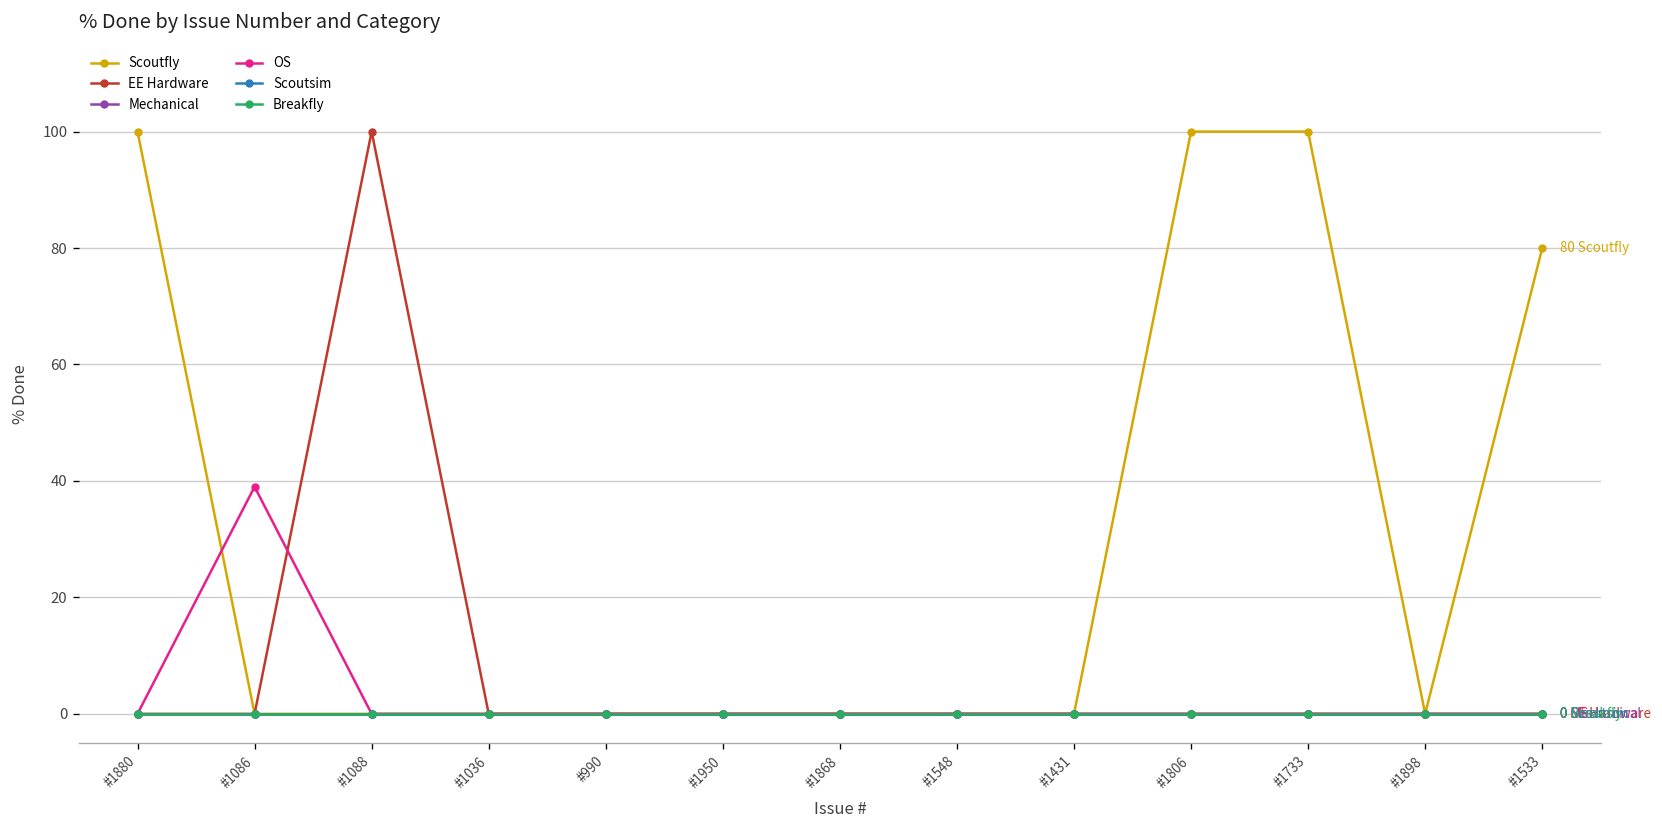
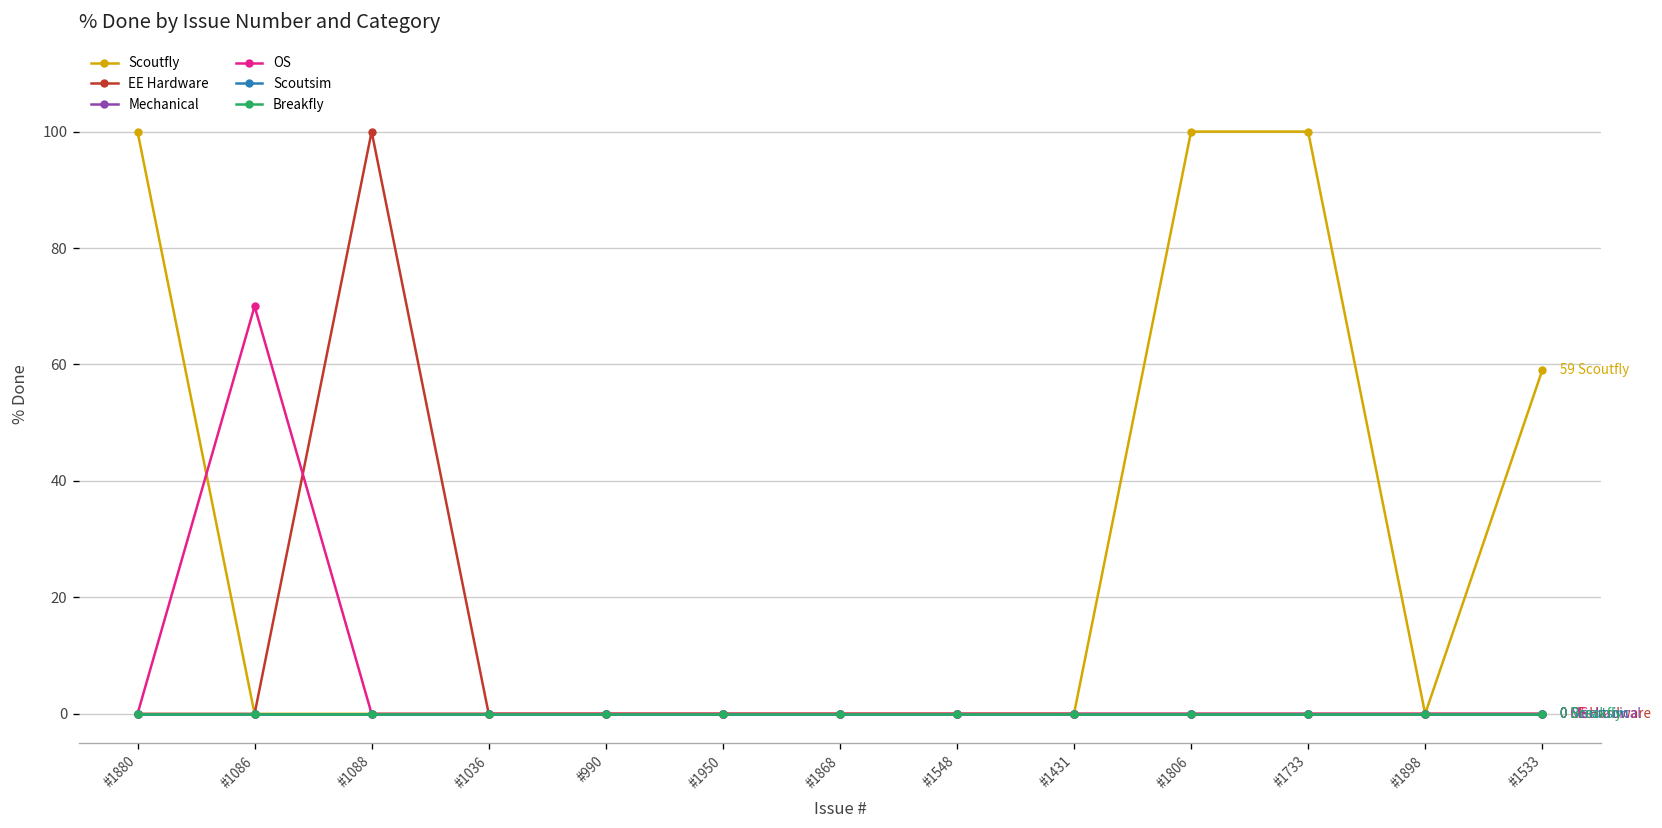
OS, #1086: 39 -> 70
Scoutfly, #1533: 80 -> 59
